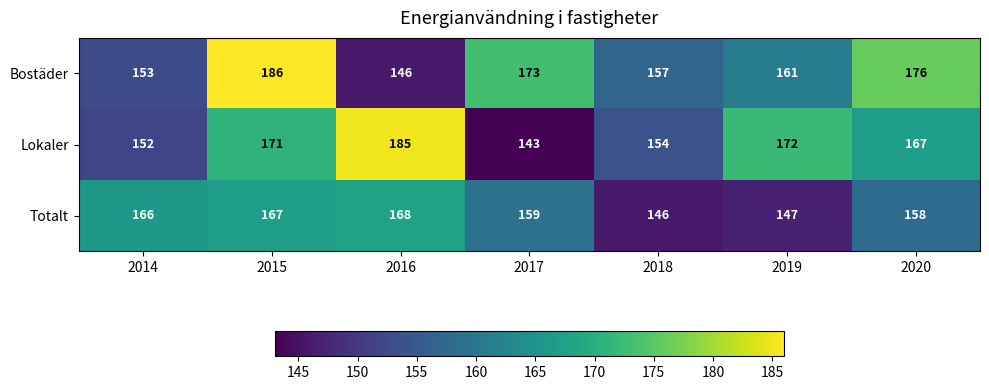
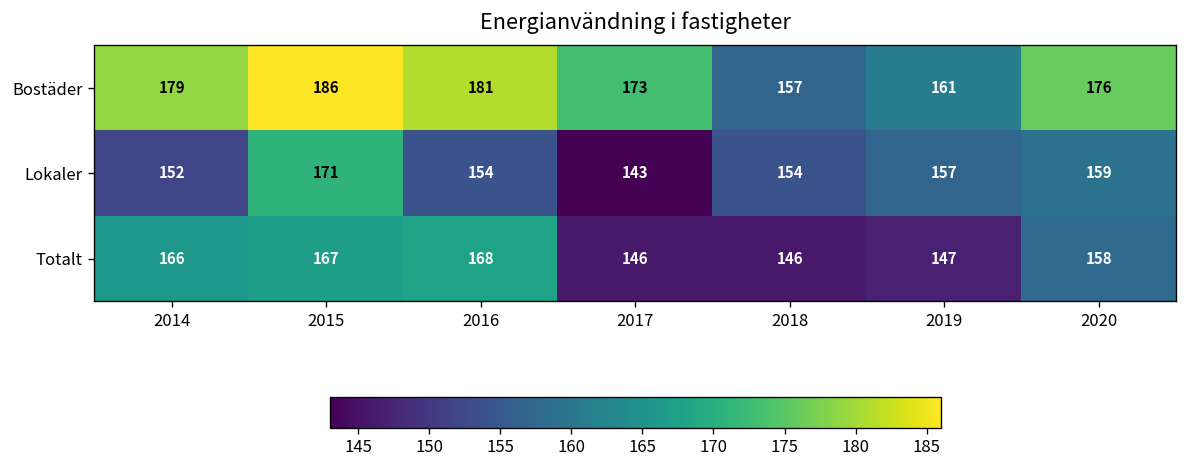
Bostäder, 2014: 153 -> 179
Bostäder, 2016: 146 -> 181
Lokaler, 2016: 185 -> 154
Lokaler, 2019: 172 -> 157
Lokaler, 2020: 167 -> 159
Totalt, 2017: 159 -> 146
